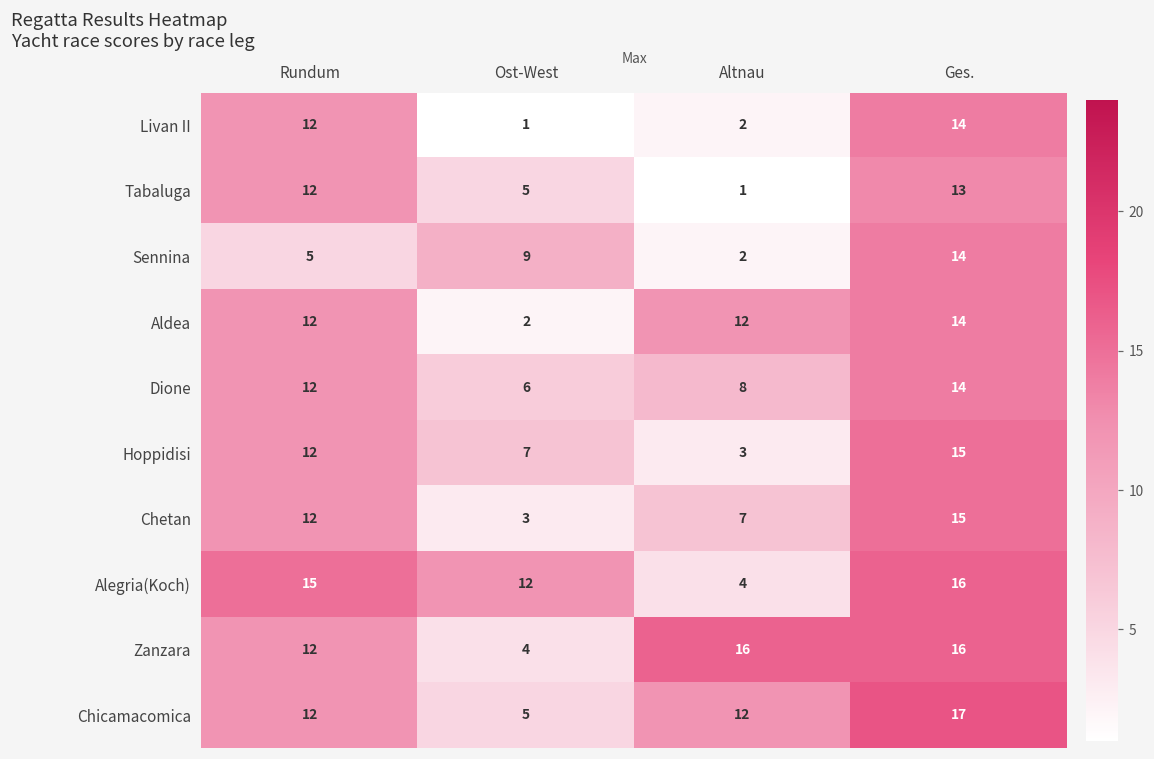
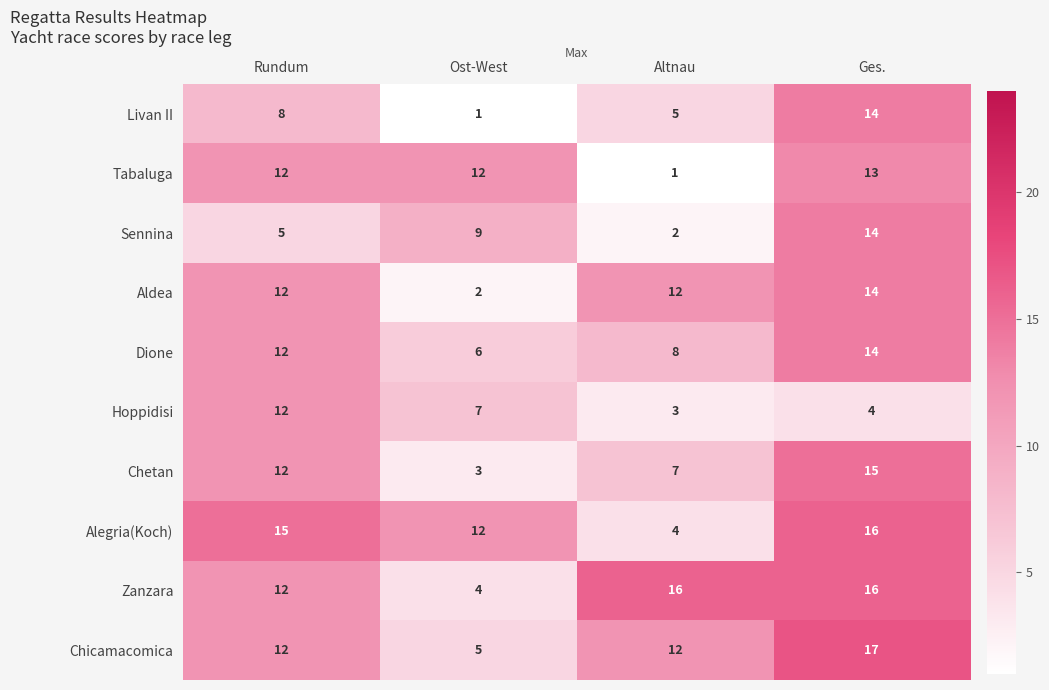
Livan II, Rundum: 12 -> 8
Livan II, Altnau: 2 -> 5
Tabaluga, Ost-West: 5 -> 12
Hoppidisi, Ges.: 15 -> 4
